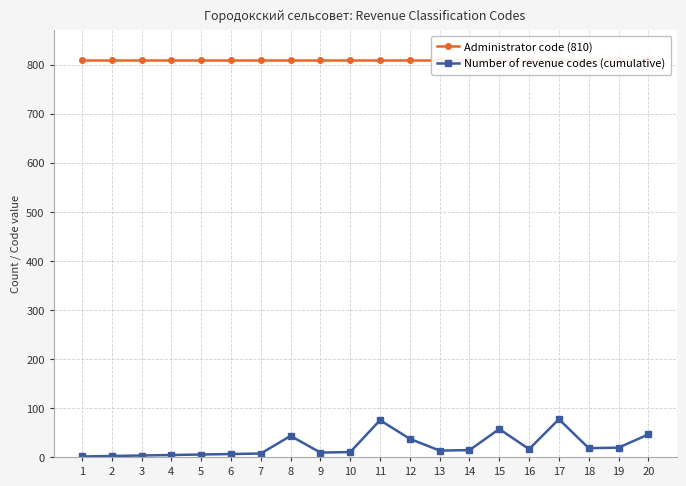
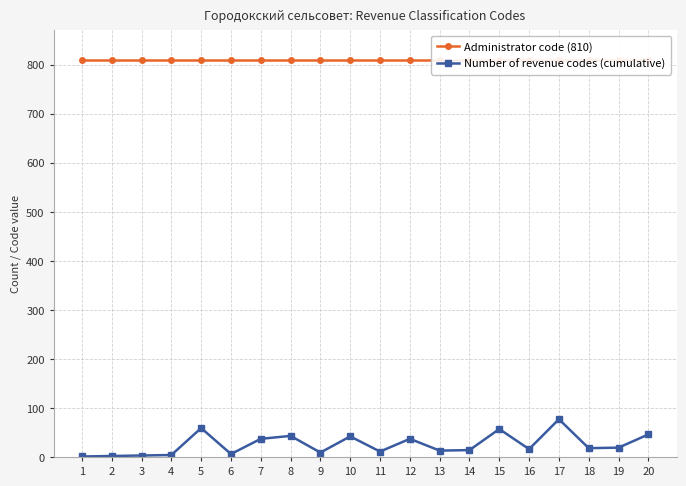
Number of revenue codes (cumulative), 5: 10 -> 60
Number of revenue codes (cumulative), 7: 10 -> 40
Number of revenue codes (cumulative), 10: 10 -> 40
Number of revenue codes (cumulative), 11: 80 -> 10
